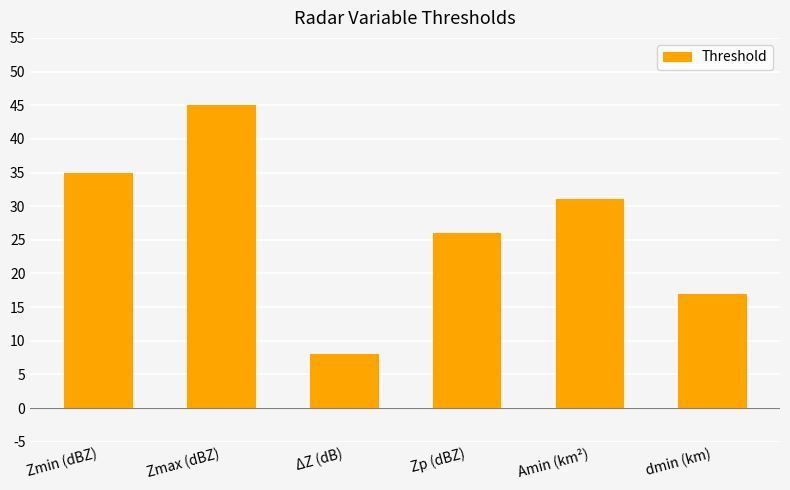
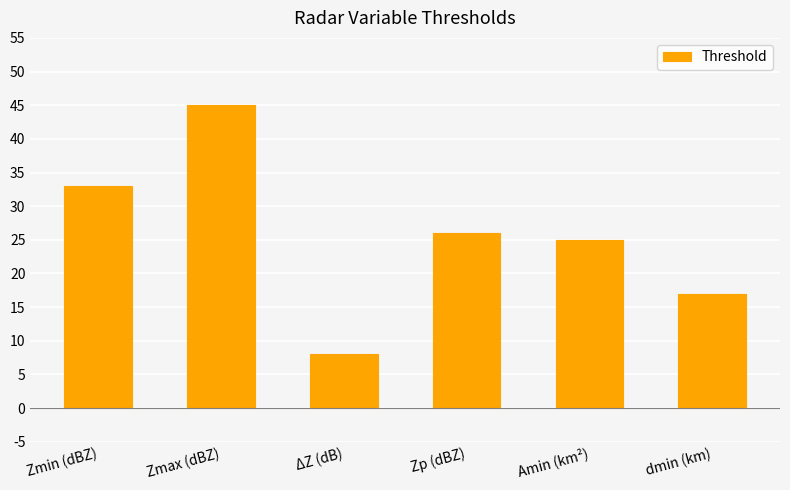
Zmin (dBZ): 35 -> 33
Amin (km²): 31 -> 25
